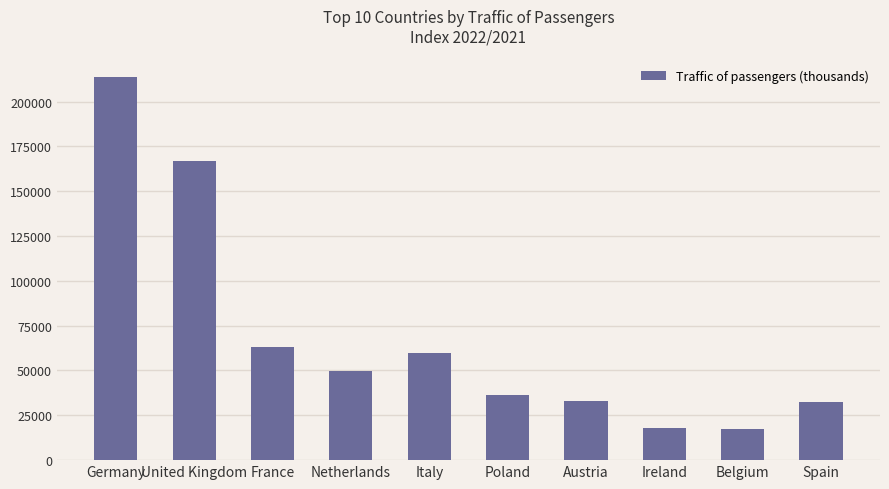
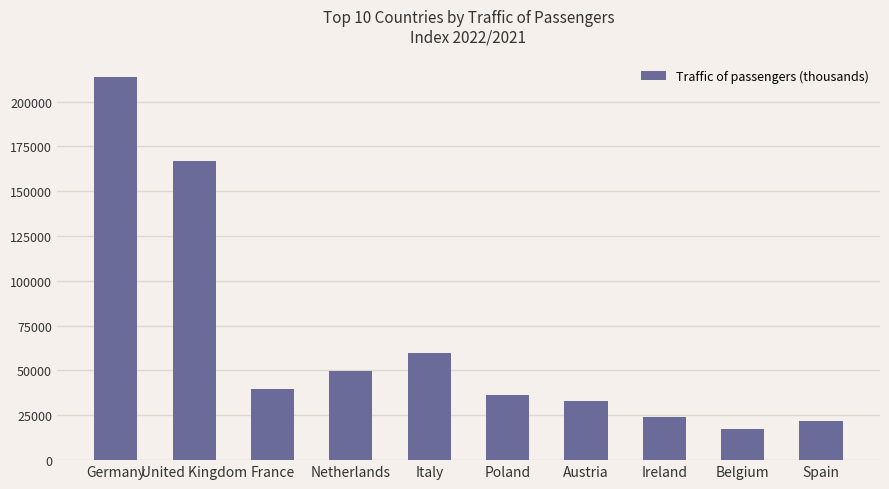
France: 63000 -> 40000
Ireland: 18000 -> 24000
Spain: 33000 -> 22000
